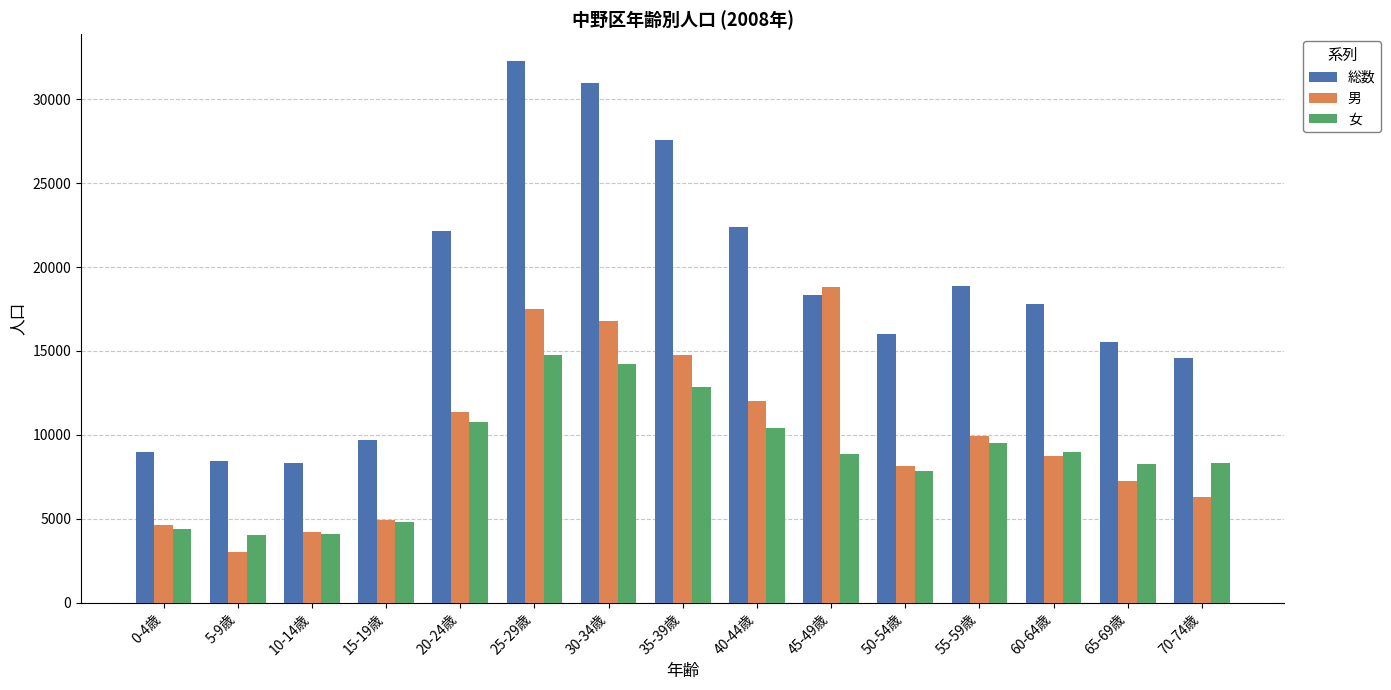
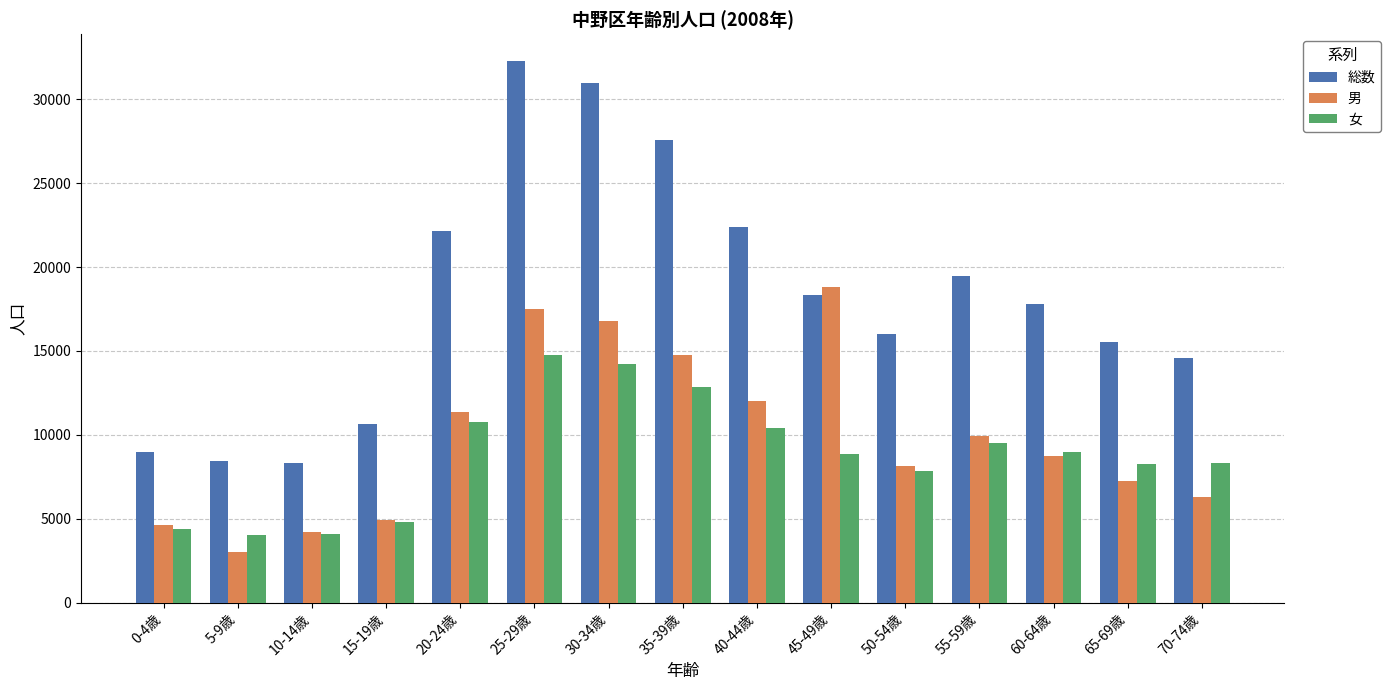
総数, 15-19歳: 9700 -> 10600
総数, 55-59歳: 18900 -> 19500
